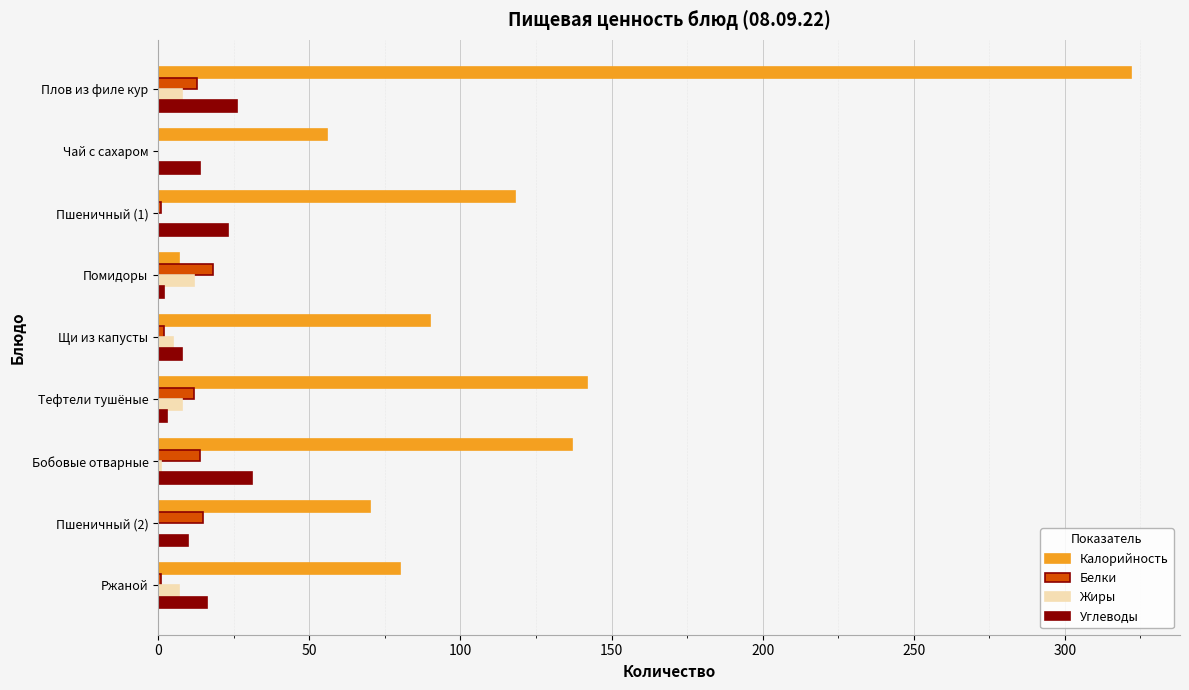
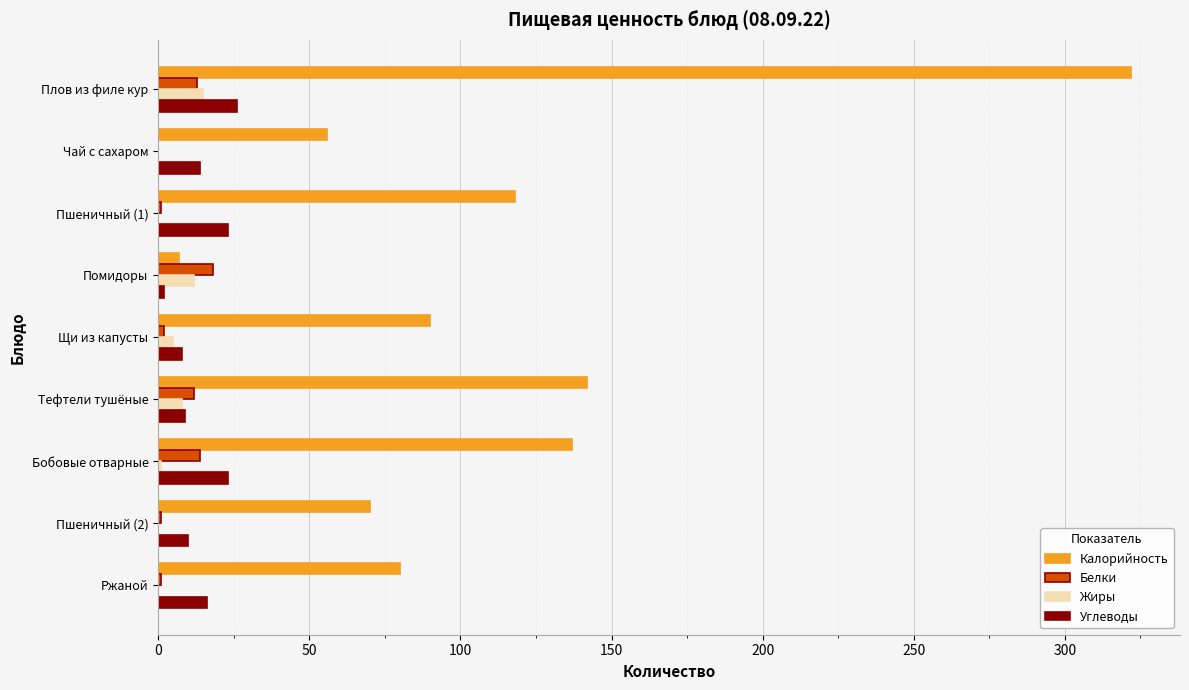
Жиры, Плов из филе кур: 8 -> 15
Углеводы, Тефтели тушёные: 3 -> 9
Углеводы, Бобовые отварные: 31 -> 23
Белки, Пшеничный (2): 15 -> 1
Жиры, Ржаной: 7 -> 0
